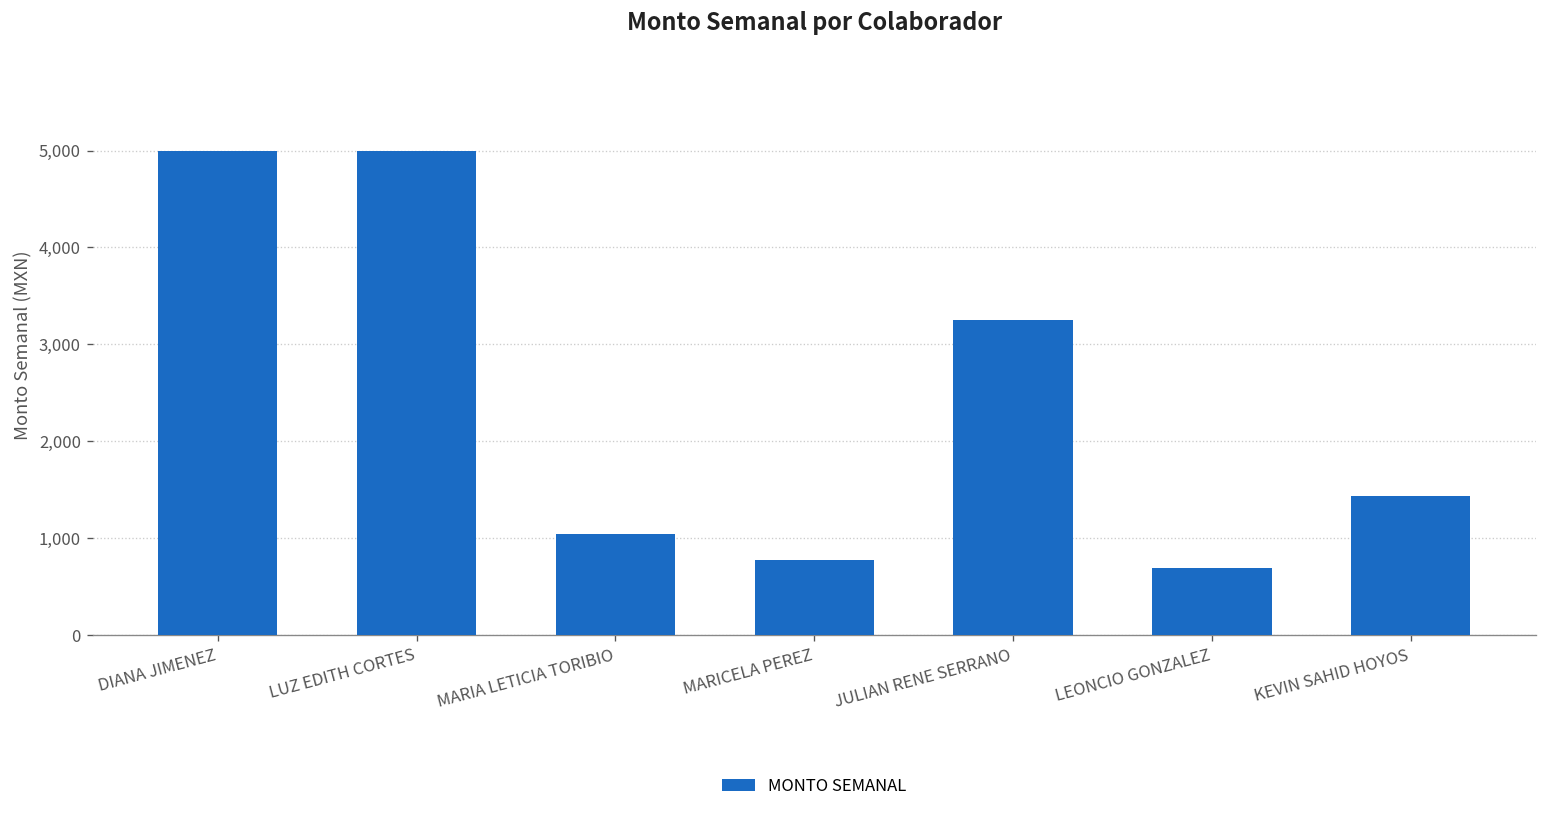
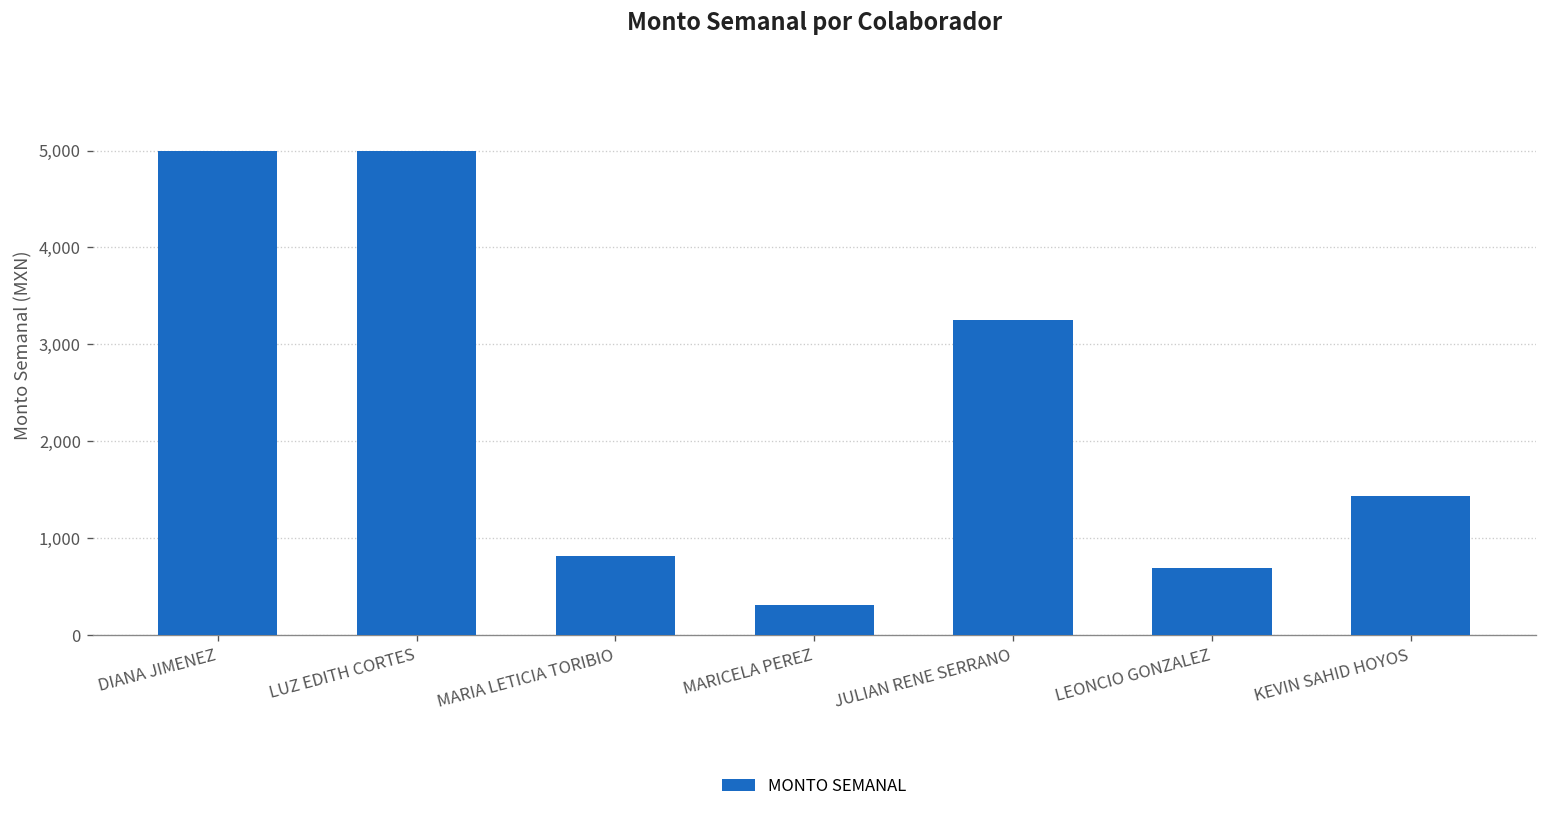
MARIA LETICIA TORIBIO: 1,000 -> 800
MARICELA PEREZ: 800 -> 300
